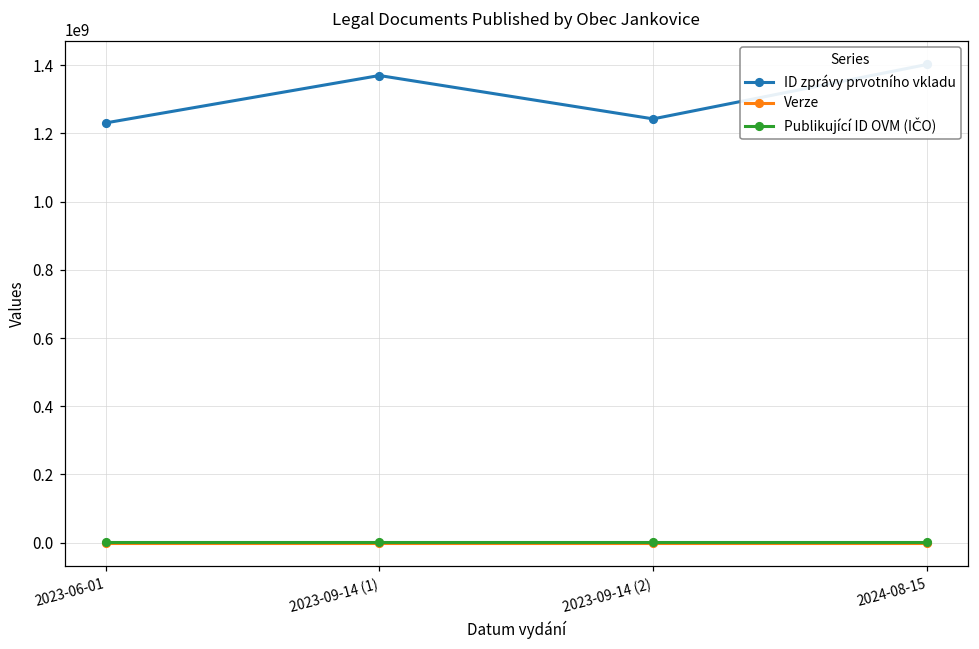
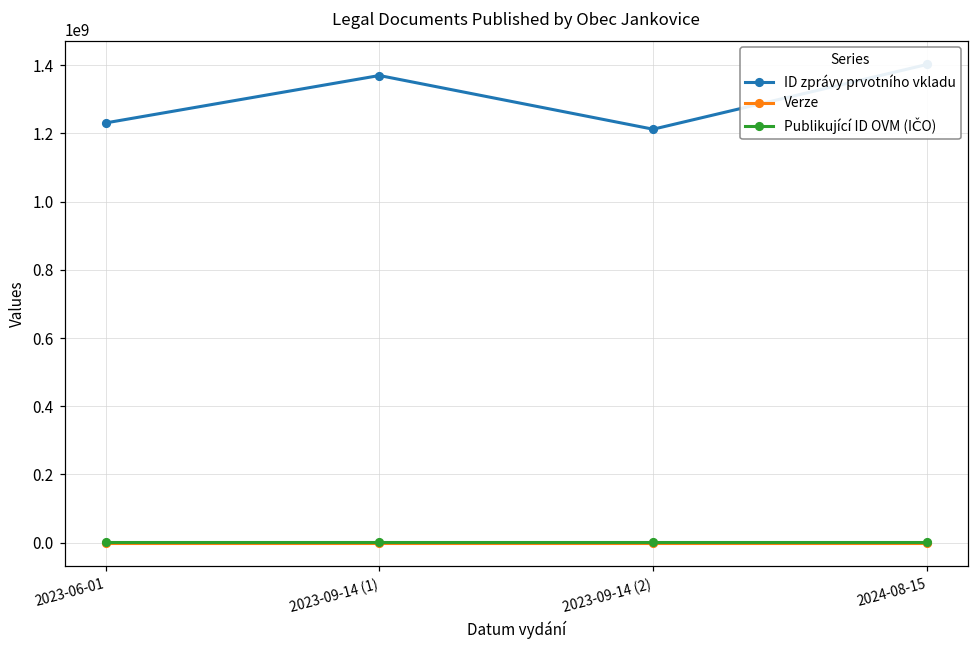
ID zprávy prvotního vkladu, 2023-09-14 (2): 1240000000 -> 1210000000
